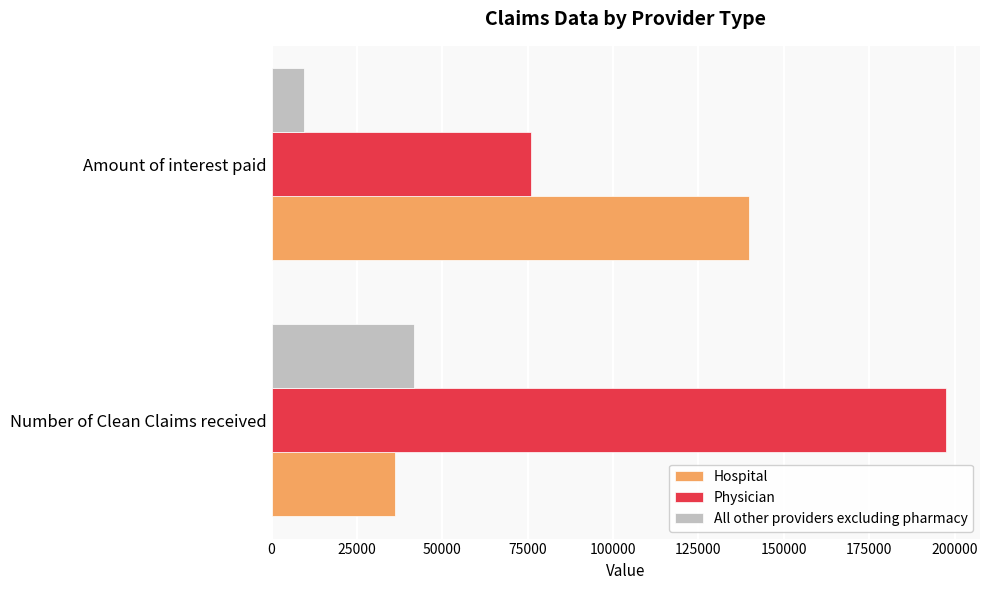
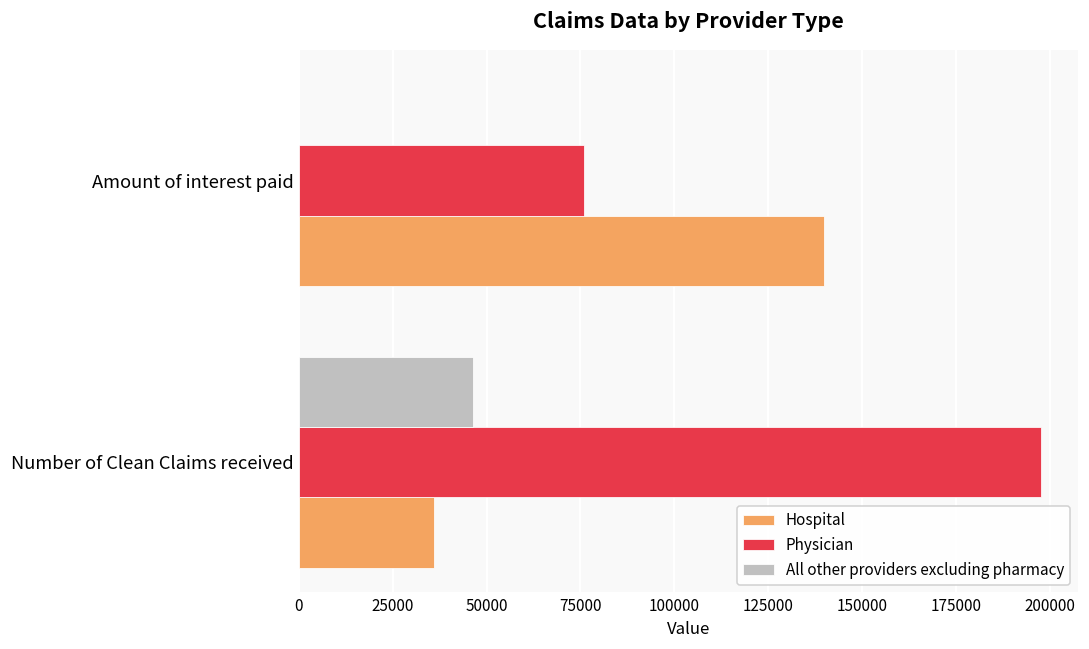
All other providers excluding pharmacy, Amount of interest paid: 10000 -> 0
All other providers excluding pharmacy, Number of Clean Claims received: 42000 -> 46000
